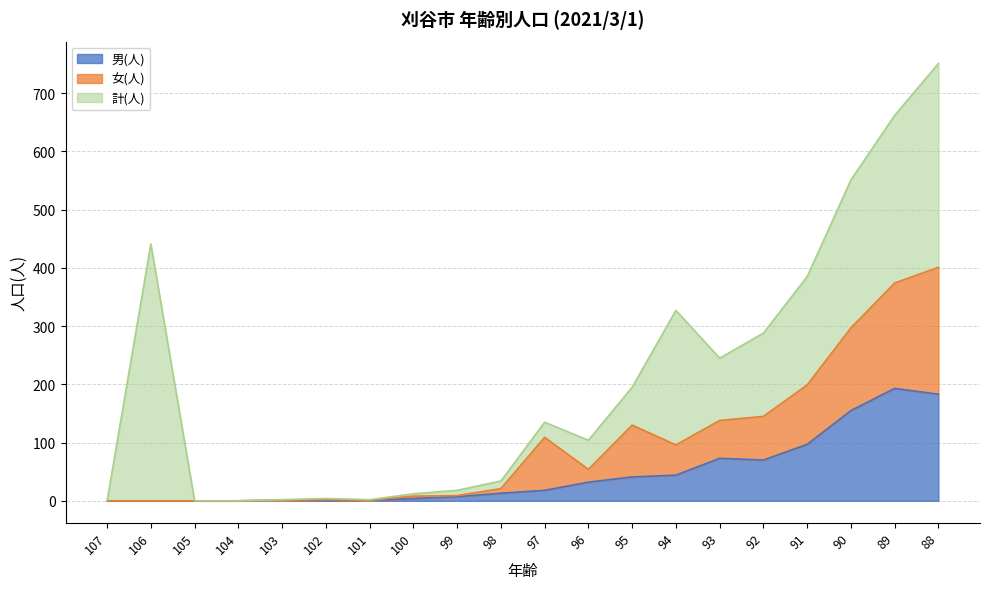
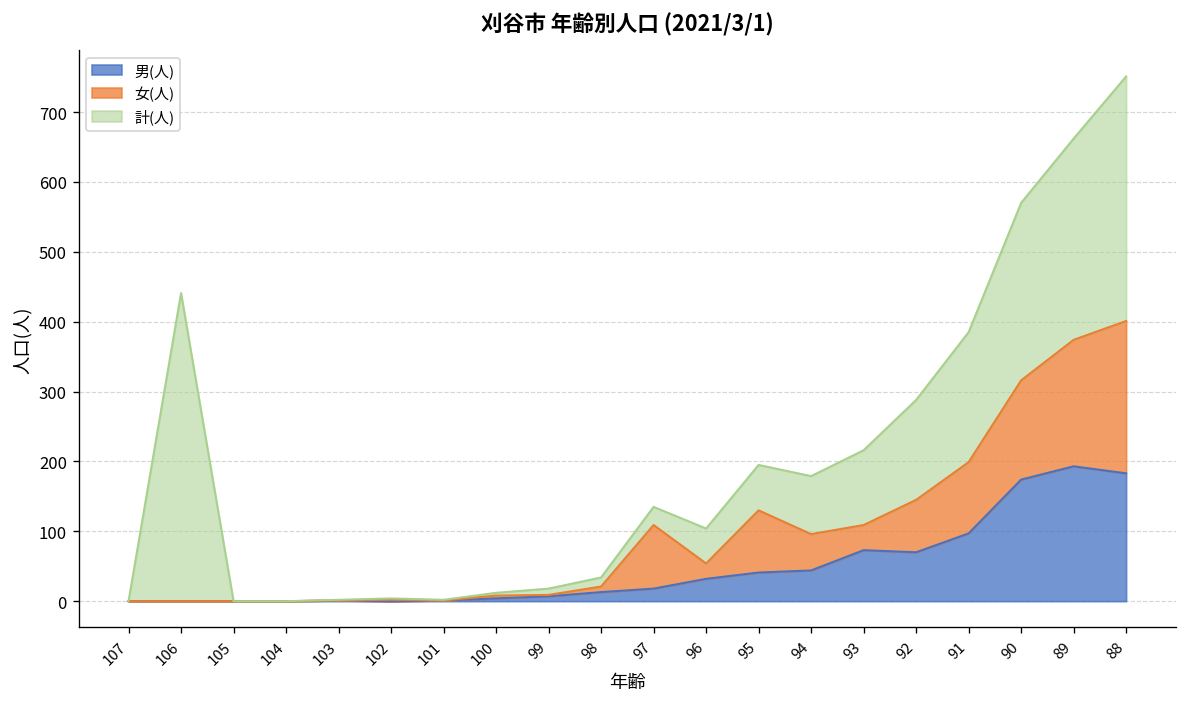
計(人), 94: 230 -> 80
女(人), 93: 70 -> 40
男(人), 90: 160 -> 170
